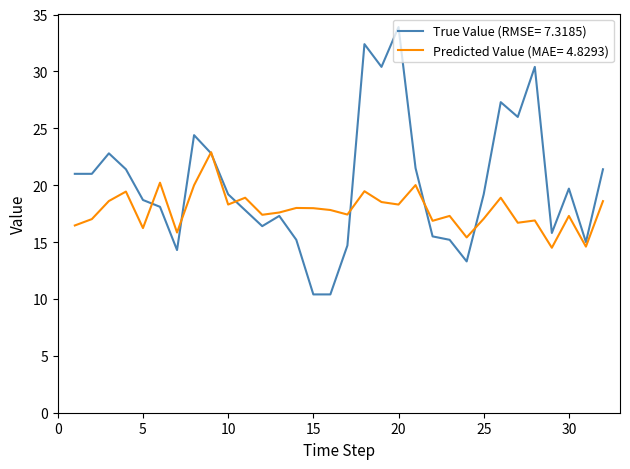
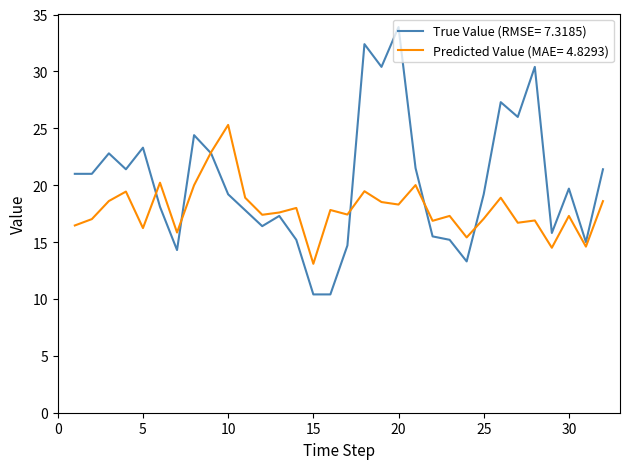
True Value (RMSE= 7.3185), 5: 18.7 -> 23.3
Predicted Value (MAE= 4.8293), 10: 18.3 -> 25.3
Predicted Value (MAE= 4.8293), 15: 18.0 -> 13.1
